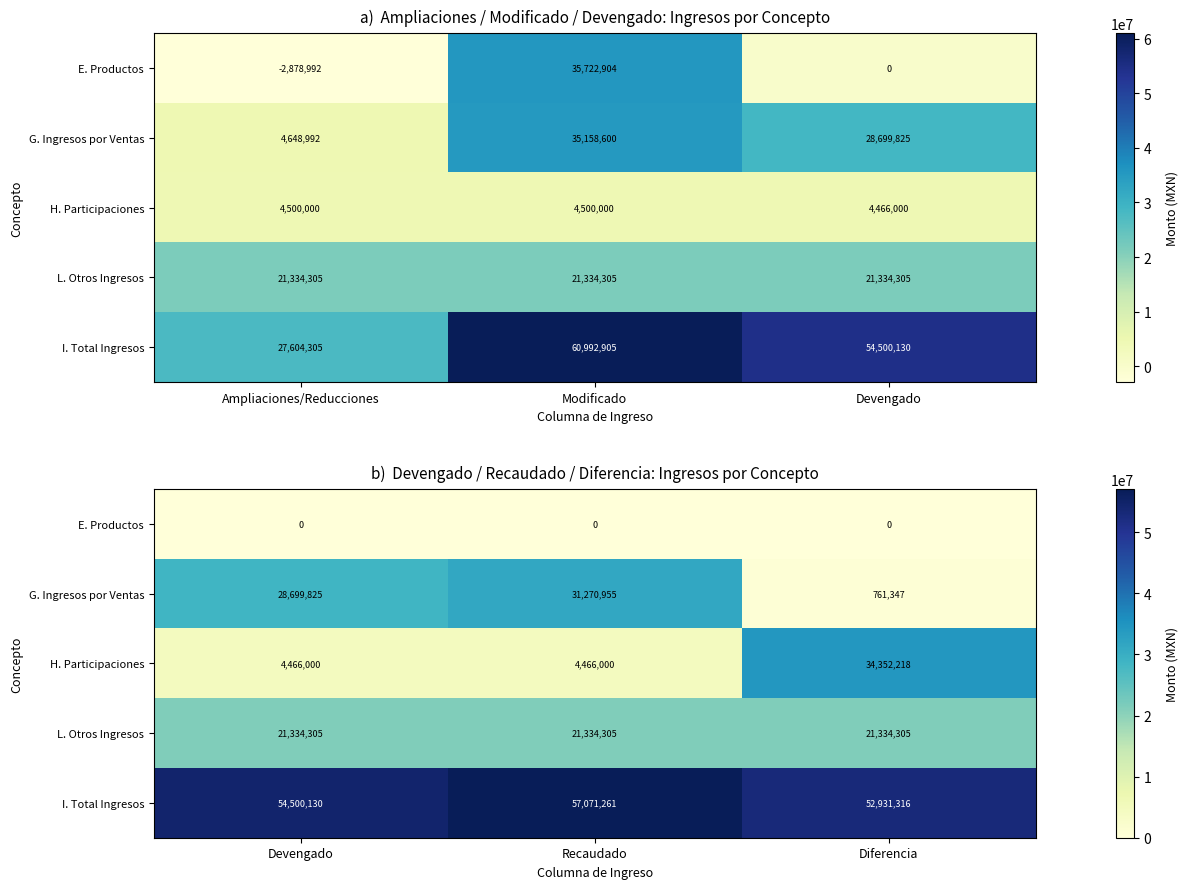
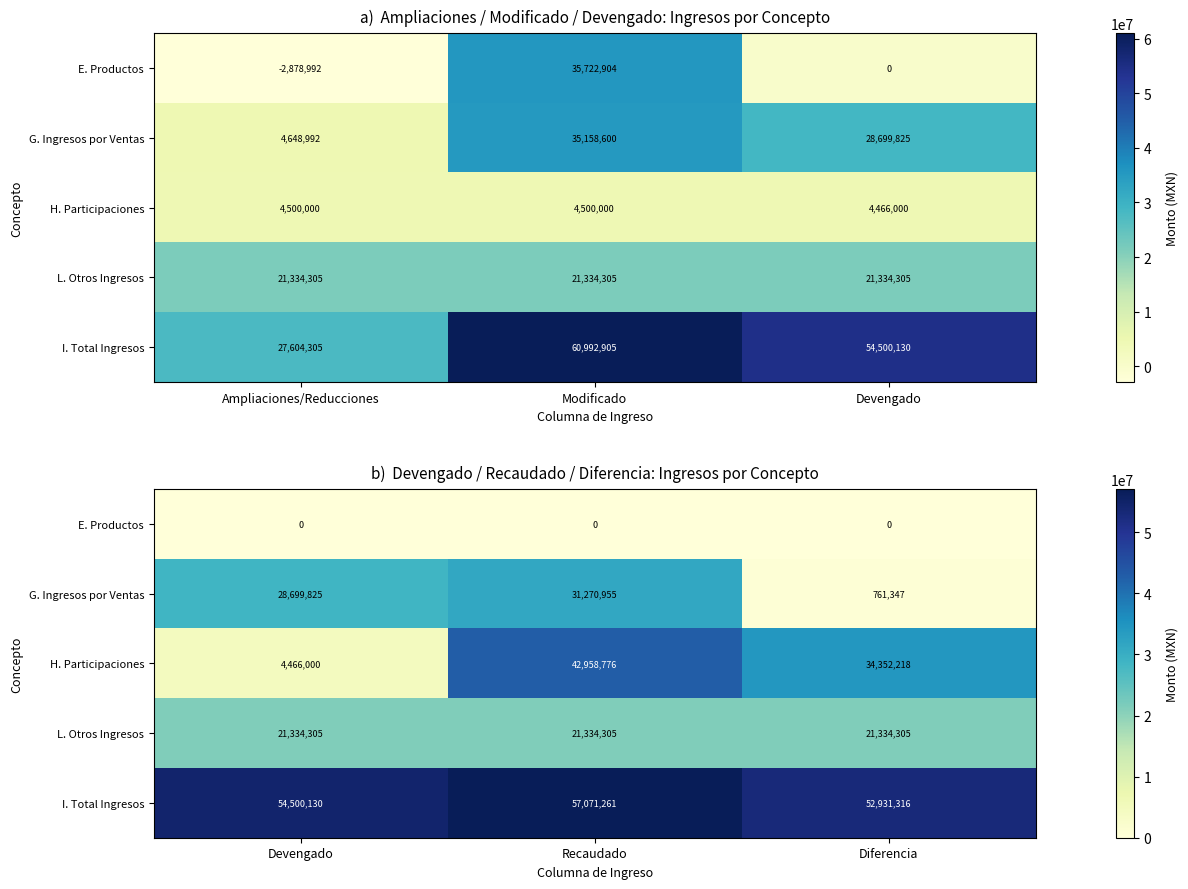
b) Devengado / Recaudado / Diferencia: Ingresos por Concepto, H. Participaciones, Recaudado: 4,466,000 -> 42,958,776
